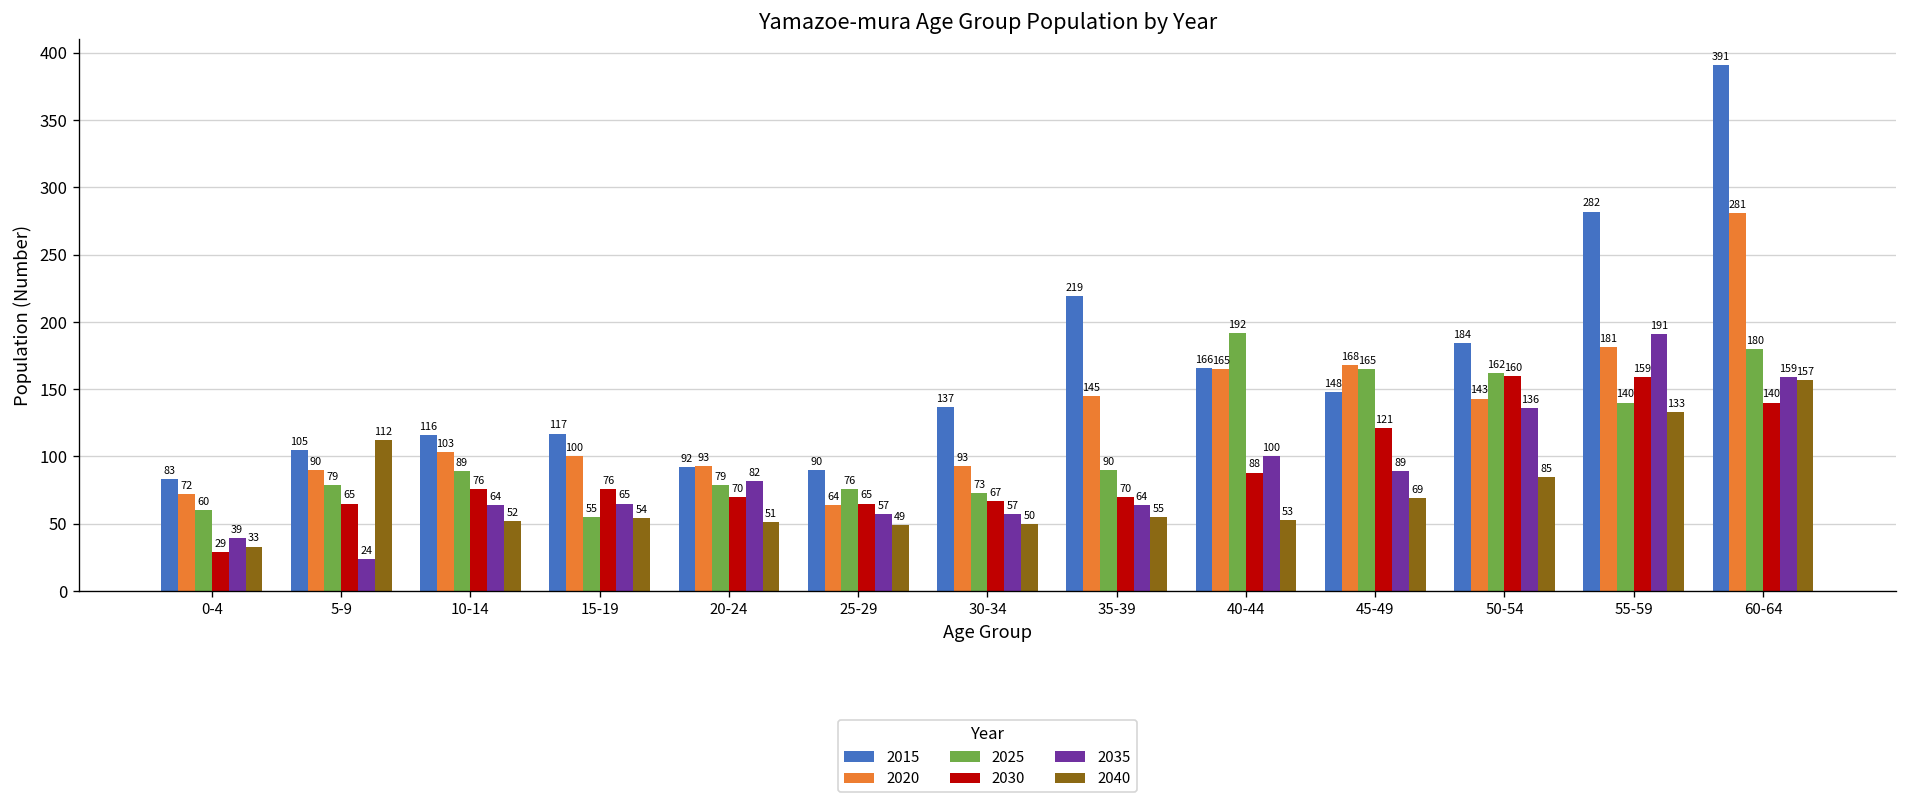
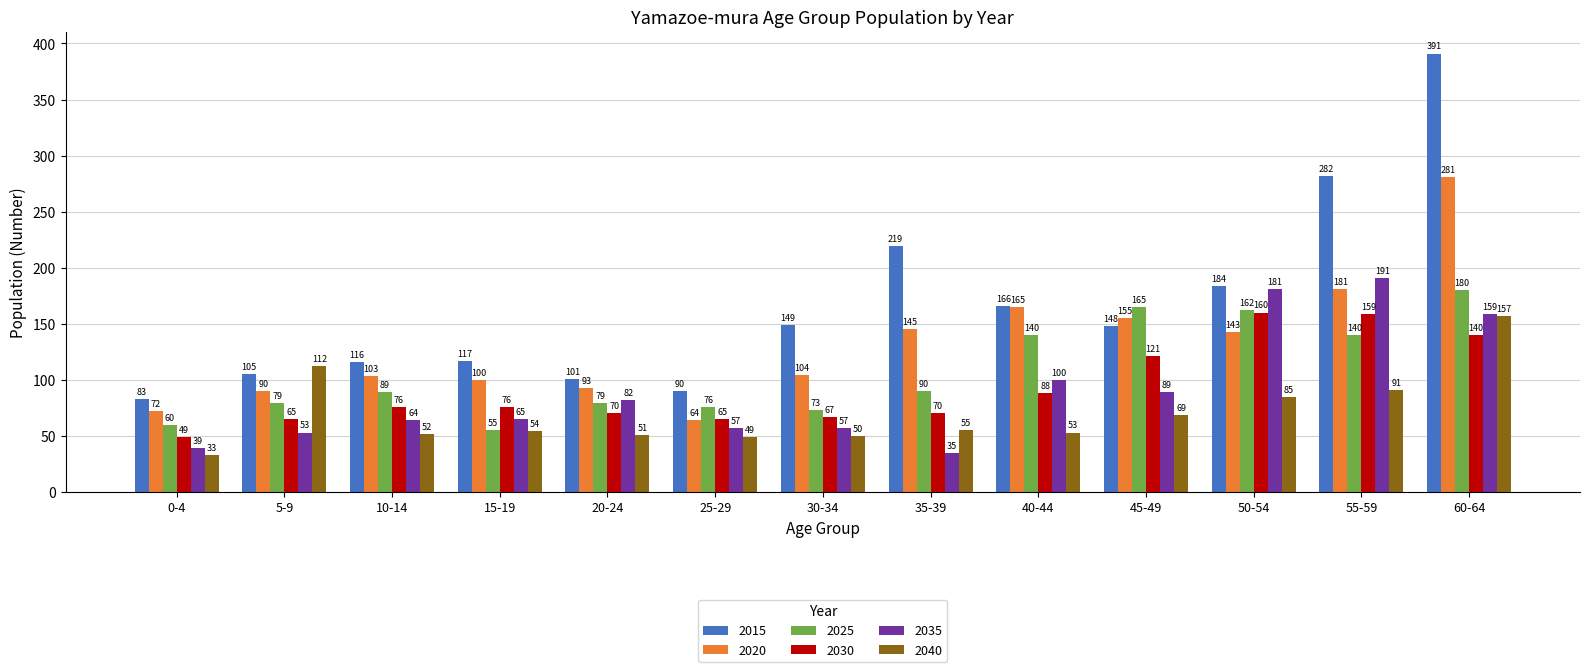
2030, 0-4: 29 -> 49
2035, 5-9: 24 -> 53
2015, 20-24: 92 -> 101
2015, 30-34: 137 -> 149
2020, 30-34: 93 -> 104
2035, 35-39: 64 -> 35
2025, 40-44: 192 -> 140
2020, 45-49: 168 -> 155
2035, 50-54: 136 -> 181
2040, 55-59: 133 -> 91
